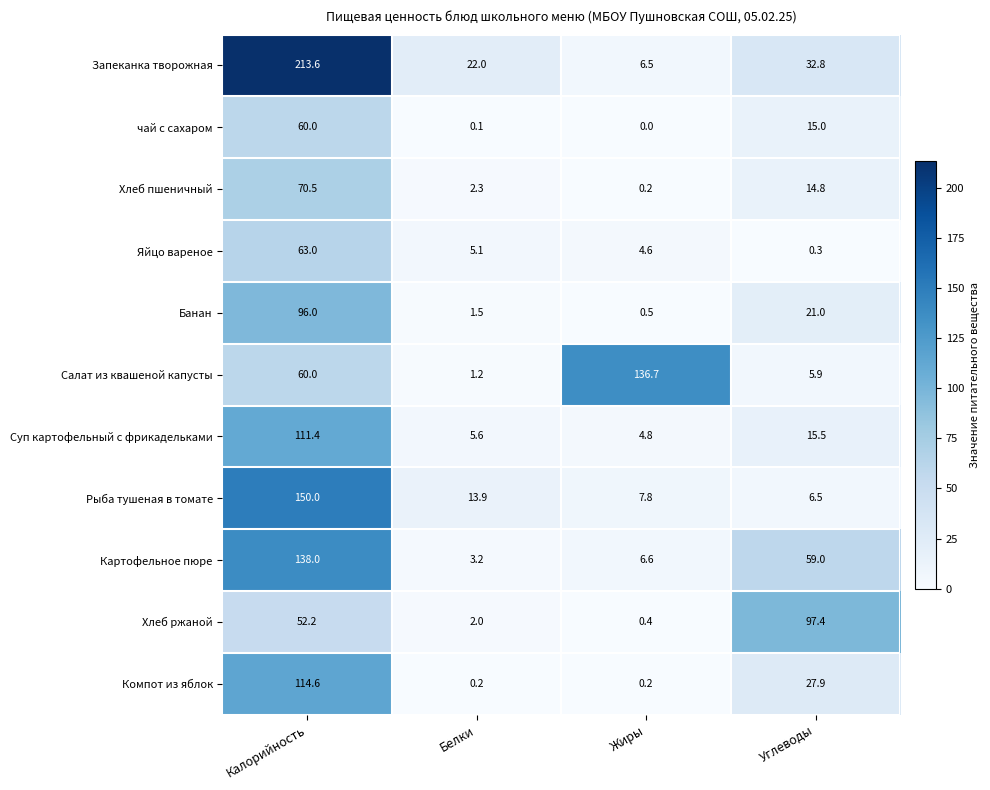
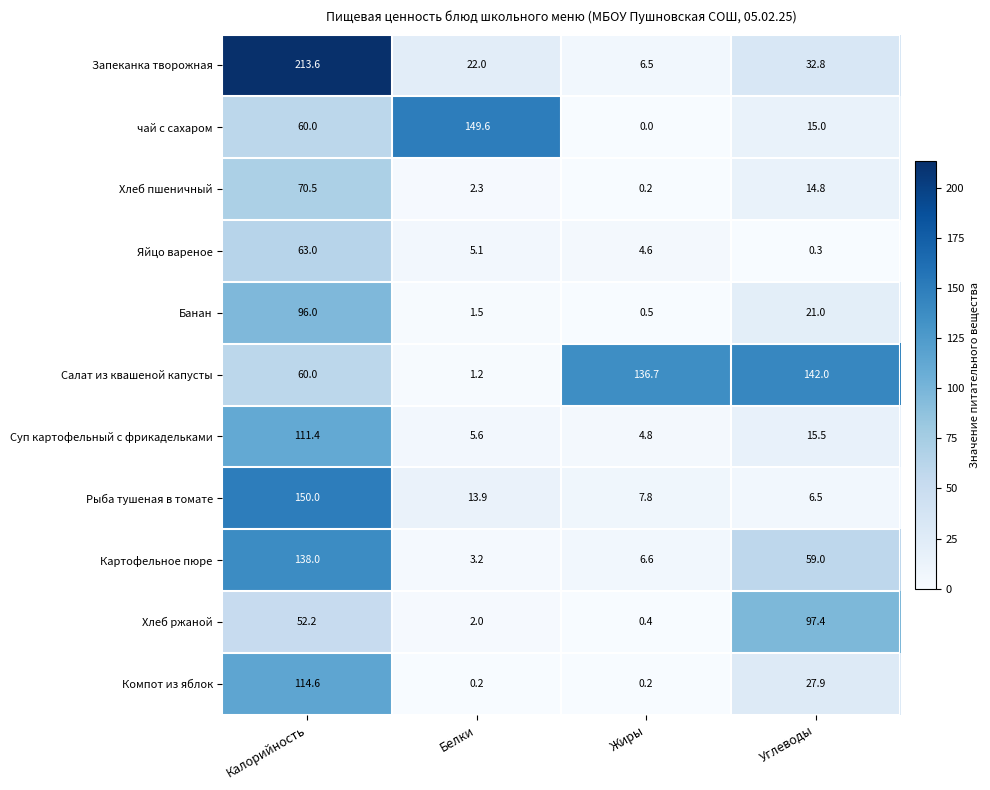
чай с сахаром, Белки: 0.1 -> 149.6
Салат из квашеной капусты, Углеводы: 5.9 -> 142.0
